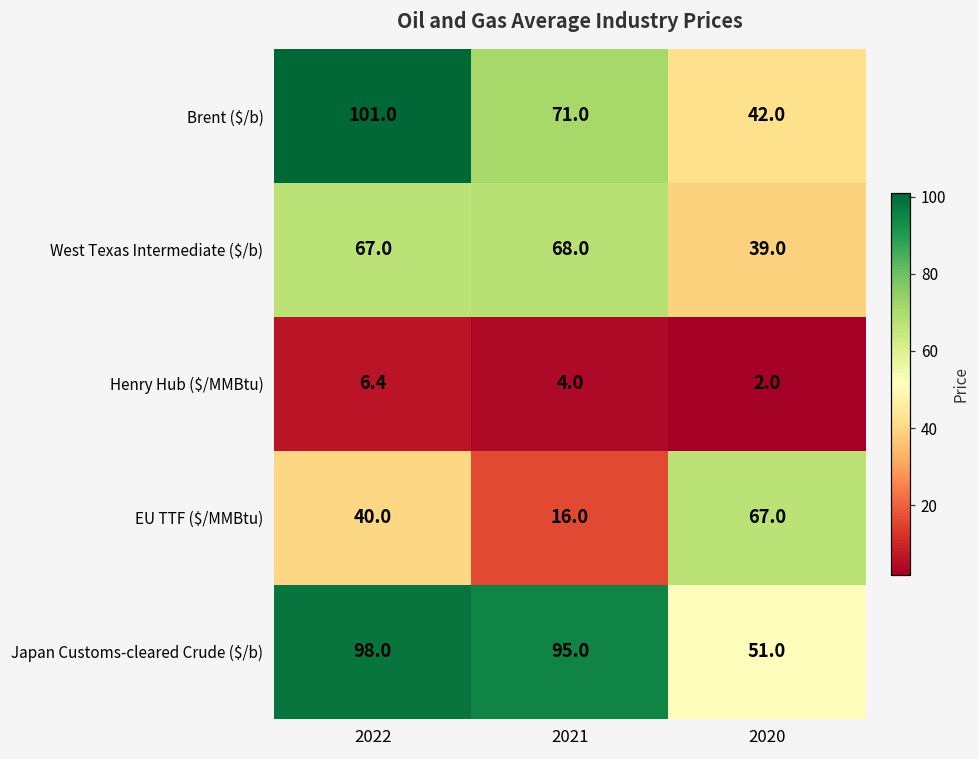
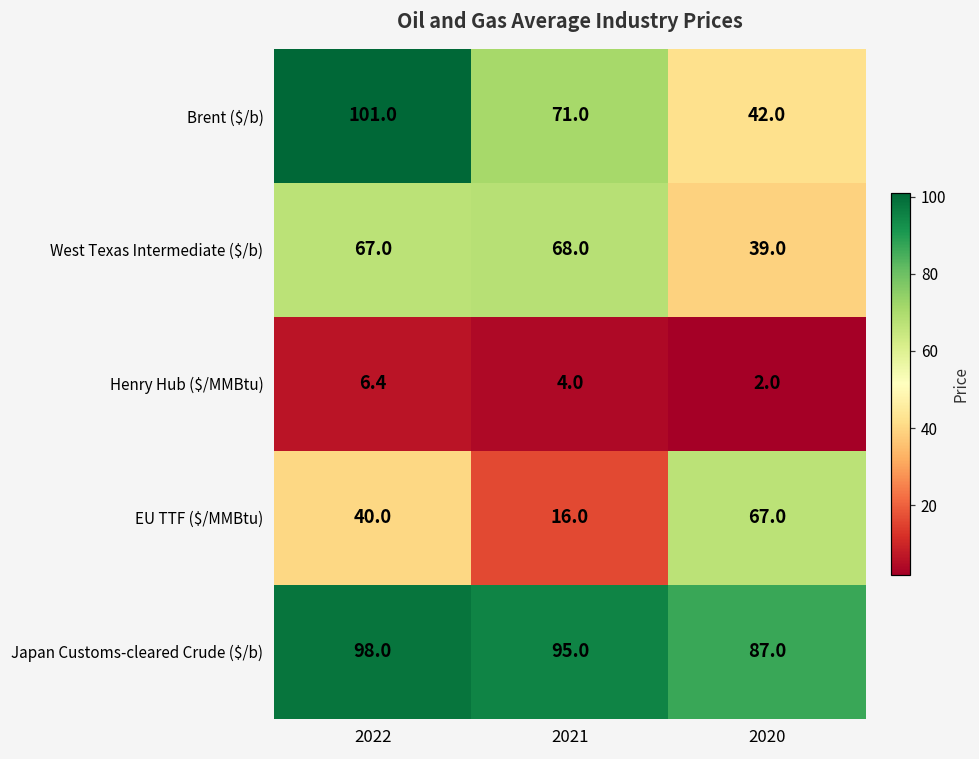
Japan Customs-cleared Crude ($/b), 2020: 51.0 -> 87.0
